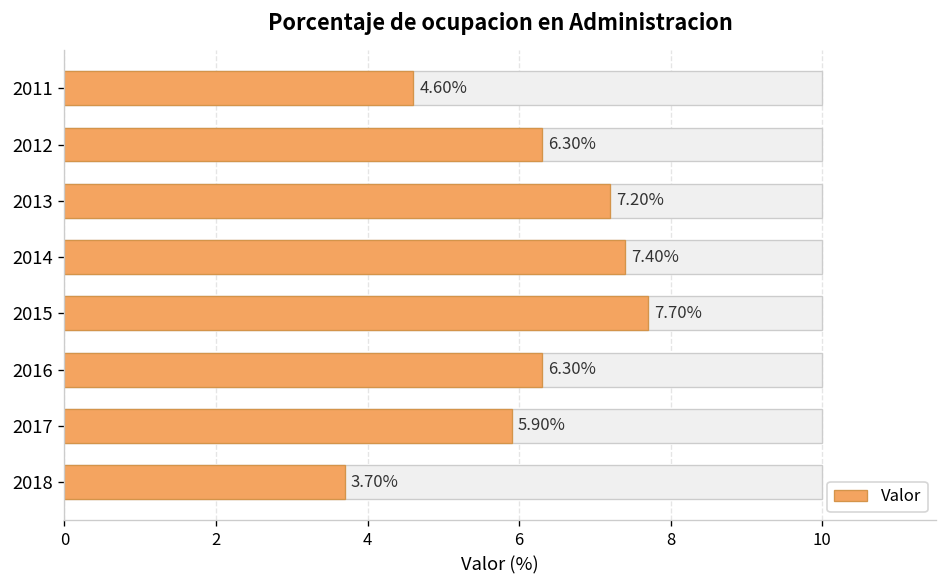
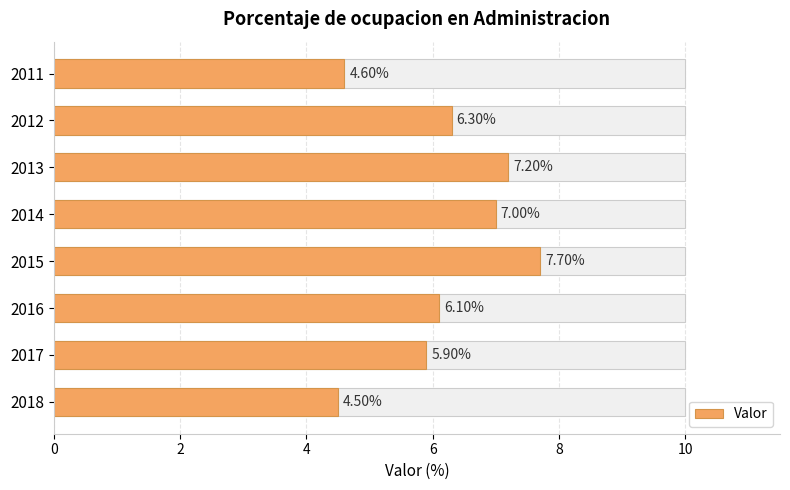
Valor, 2014: 7.40% -> 7.00%
Valor, 2016: 6.30% -> 6.10%
Valor, 2018: 3.70% -> 4.50%
